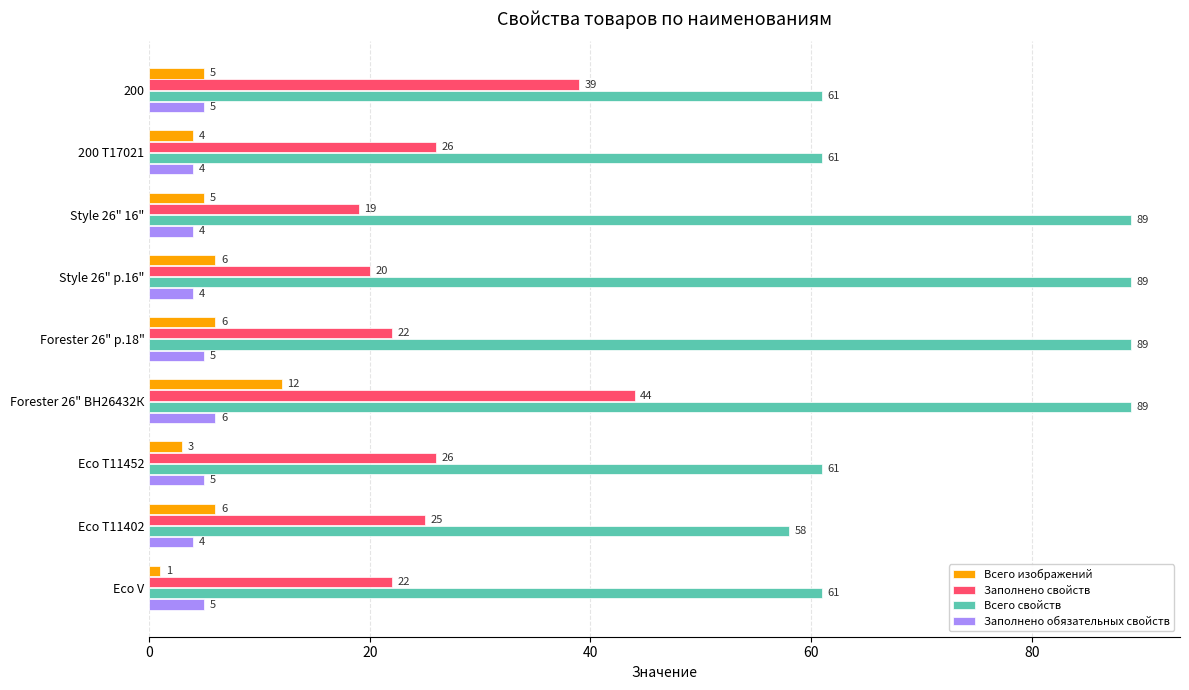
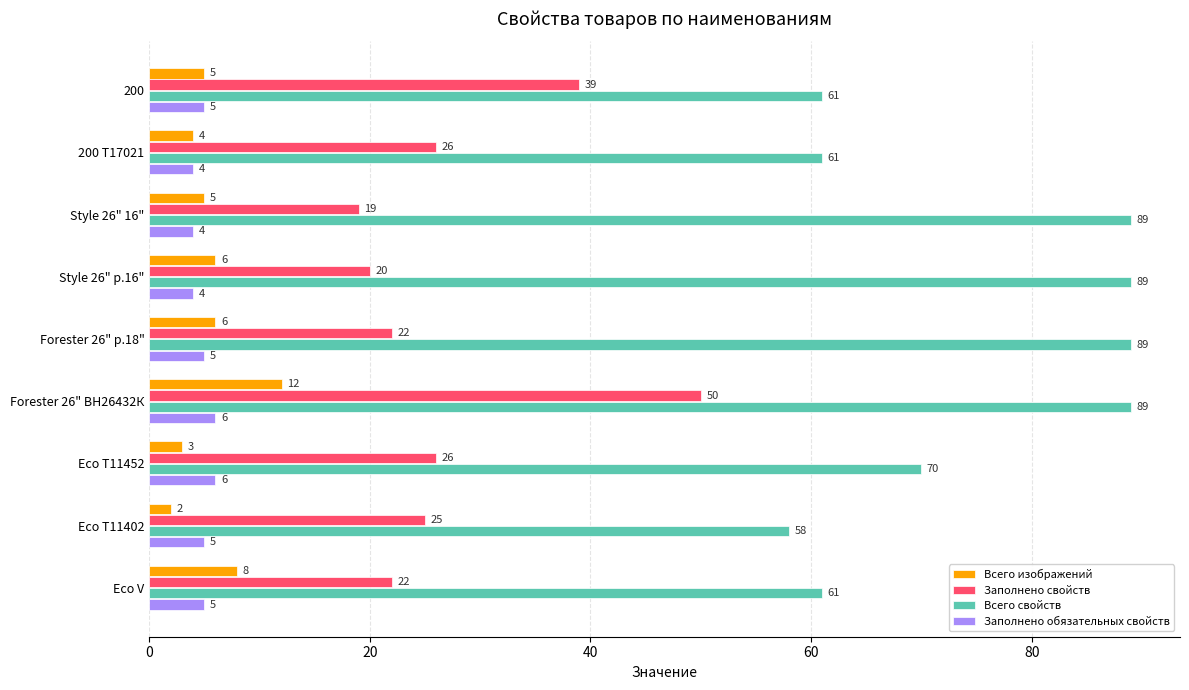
Заполнено свойств, Forester 26" ВН26432К: 44 -> 50
Всего свойств, Eco Т11452: 61 -> 70
Заполнено обязательных свойств, Eco Т11452: 5 -> 6
Всего изображений, Eco Т11402: 6 -> 2
Заполнено обязательных свойств, Eco Т11402: 4 -> 5
Всего изображений, Eco V: 1 -> 8
